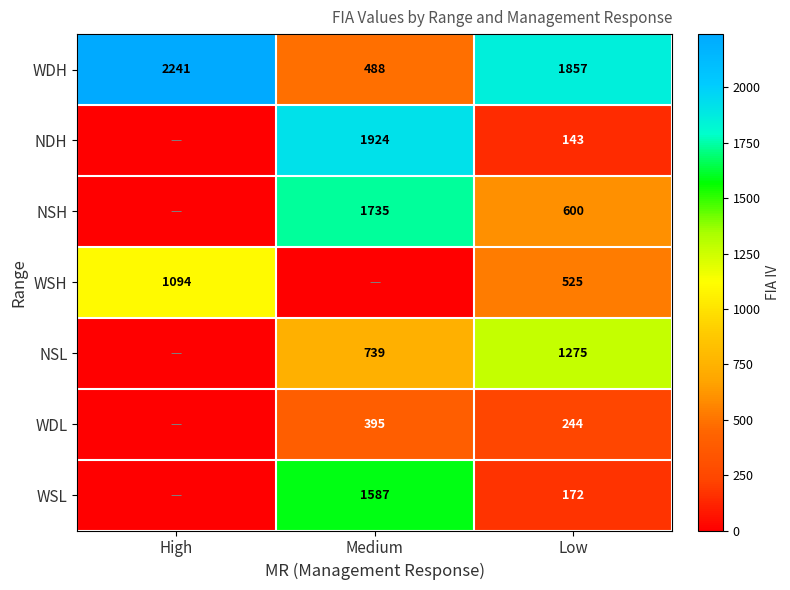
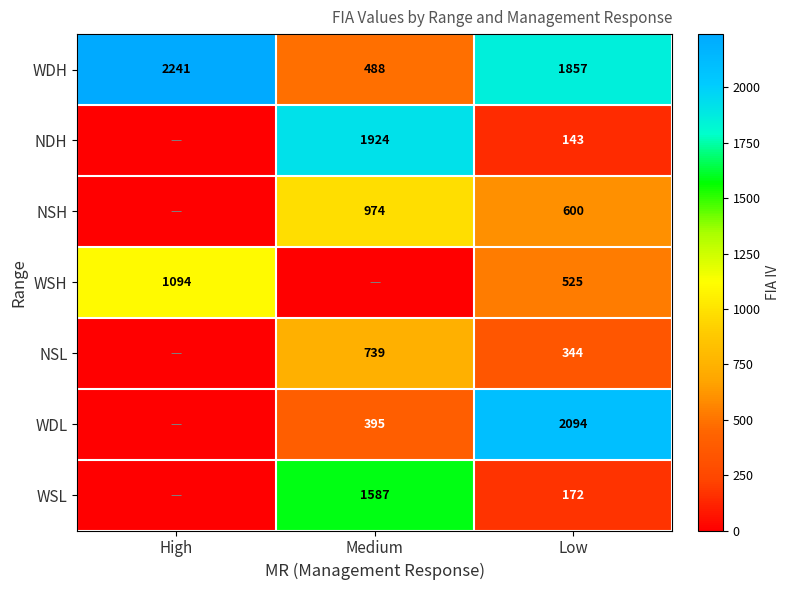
NSH, Medium: 1735 -> 974
NSL, Low: 1275 -> 344
WDL, Low: 244 -> 2094
